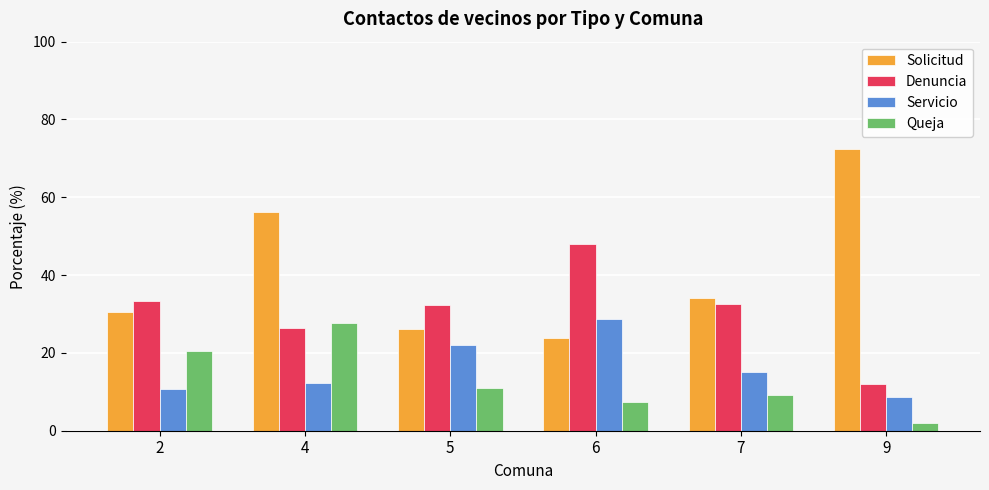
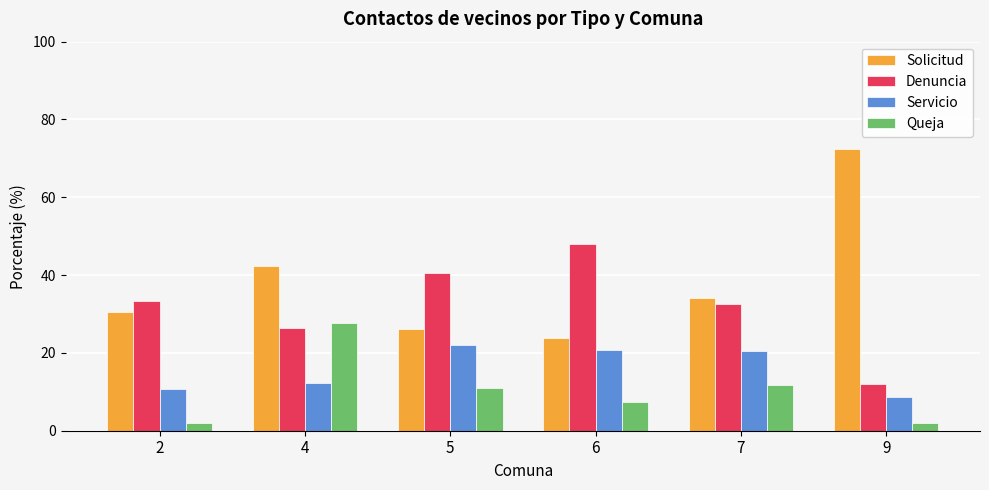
Queja, 2: 20 -> 2
Solicitud, 4: 56 -> 42
Denuncia, 5: 32 -> 41
Servicio, 6: 29 -> 21
Servicio, 7: 15 -> 21
Queja, 7: 9 -> 12
